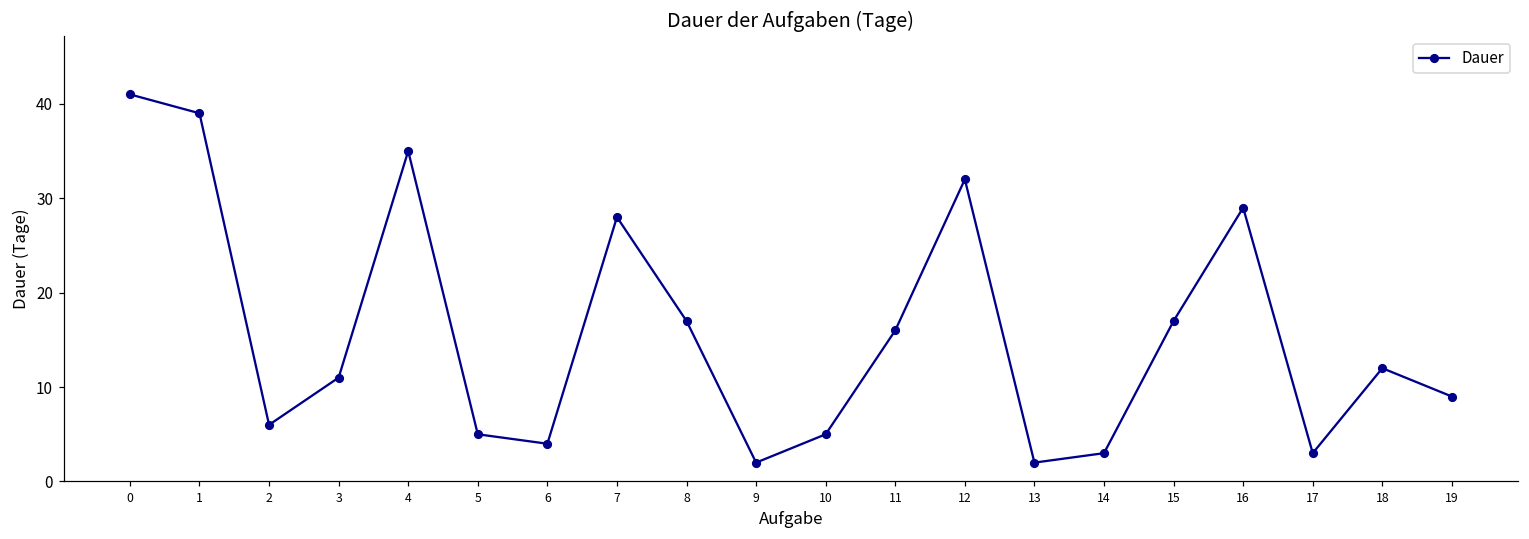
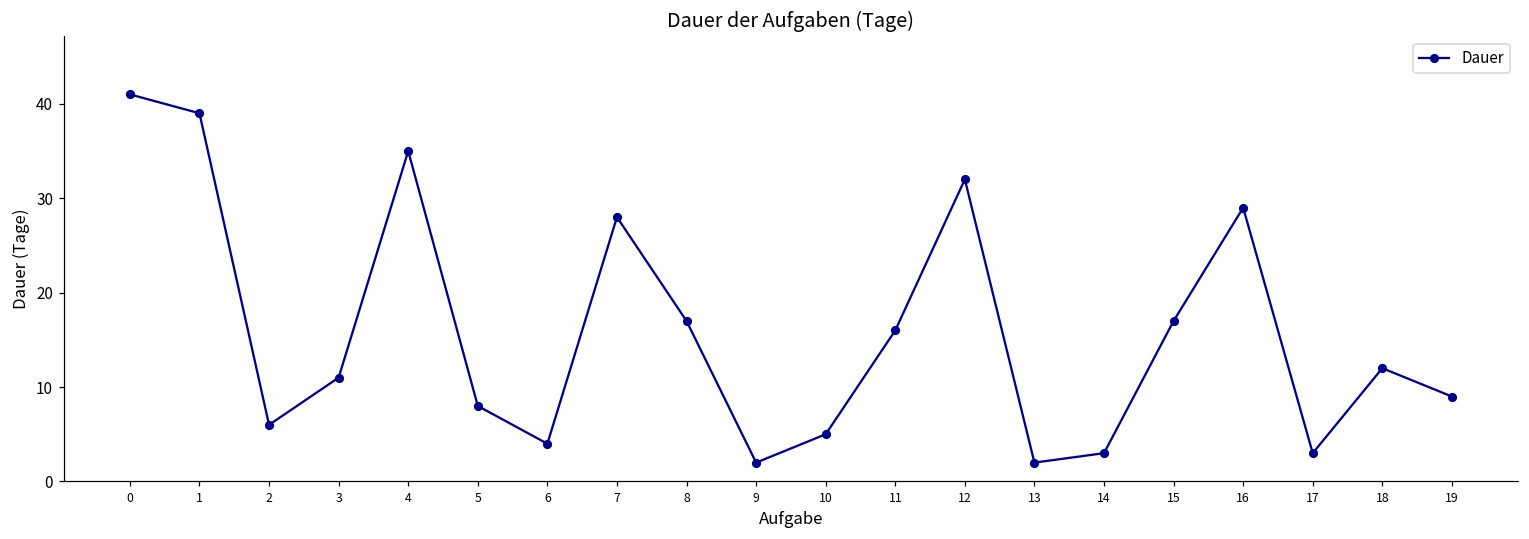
5: 5 -> 8
